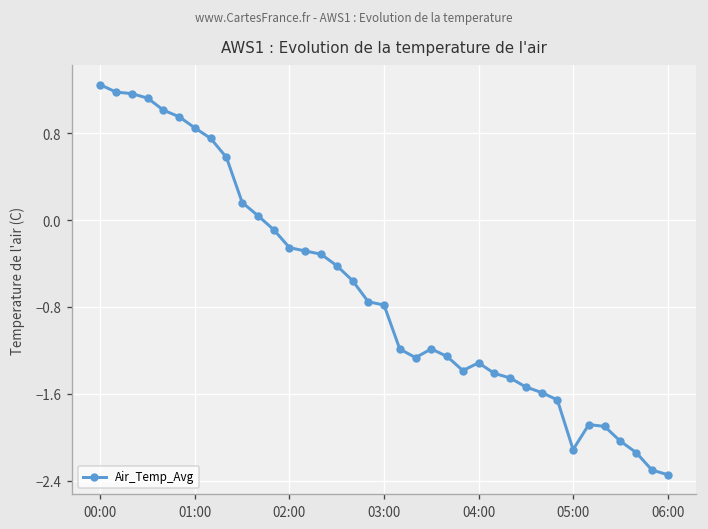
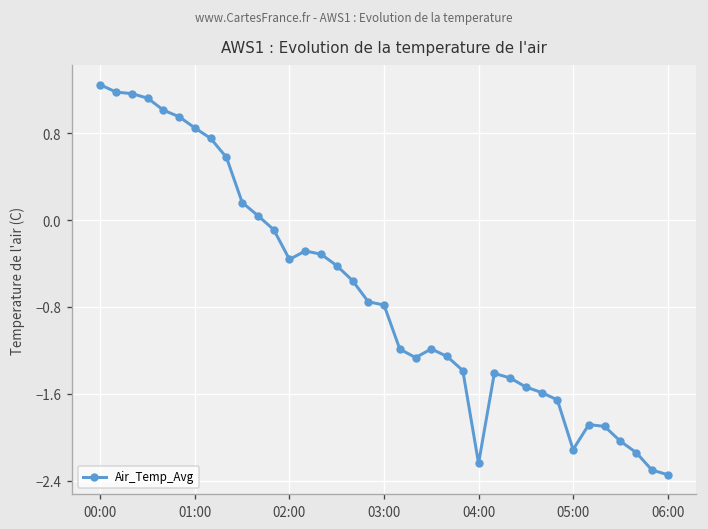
02:00: -0.3 -> -0.4
04:00: -1.3 -> -2.2
